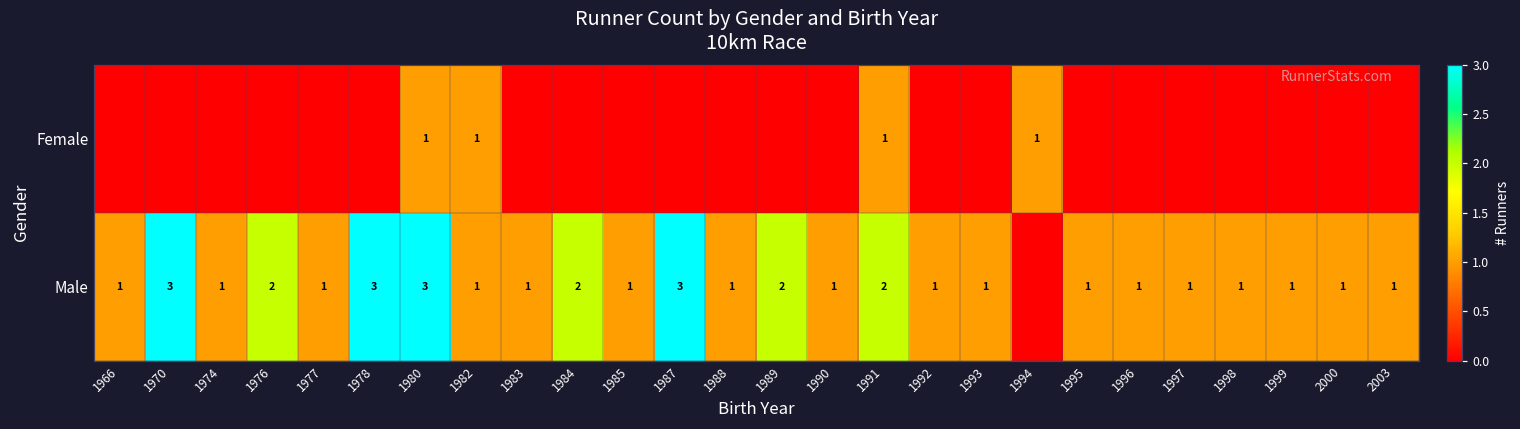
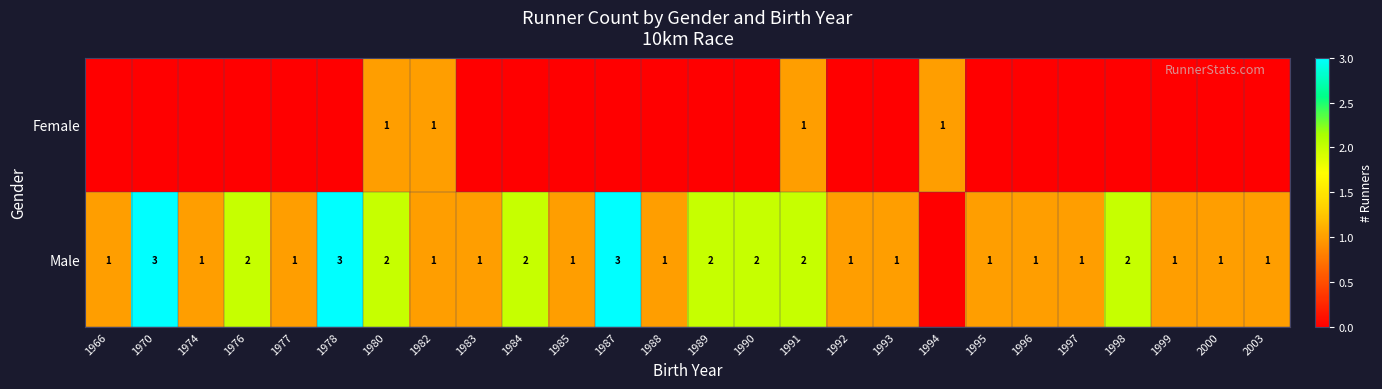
Male, 1980: 3 -> 2
Male, 1990: 1 -> 2
Male, 1998: 1 -> 2
